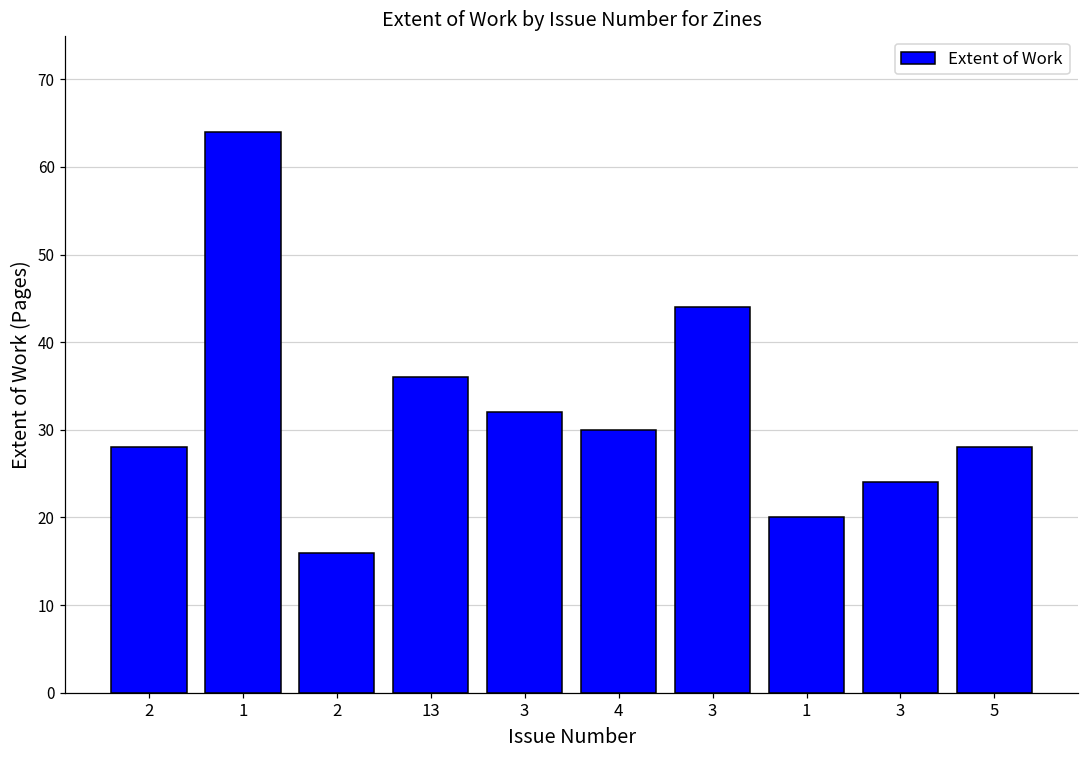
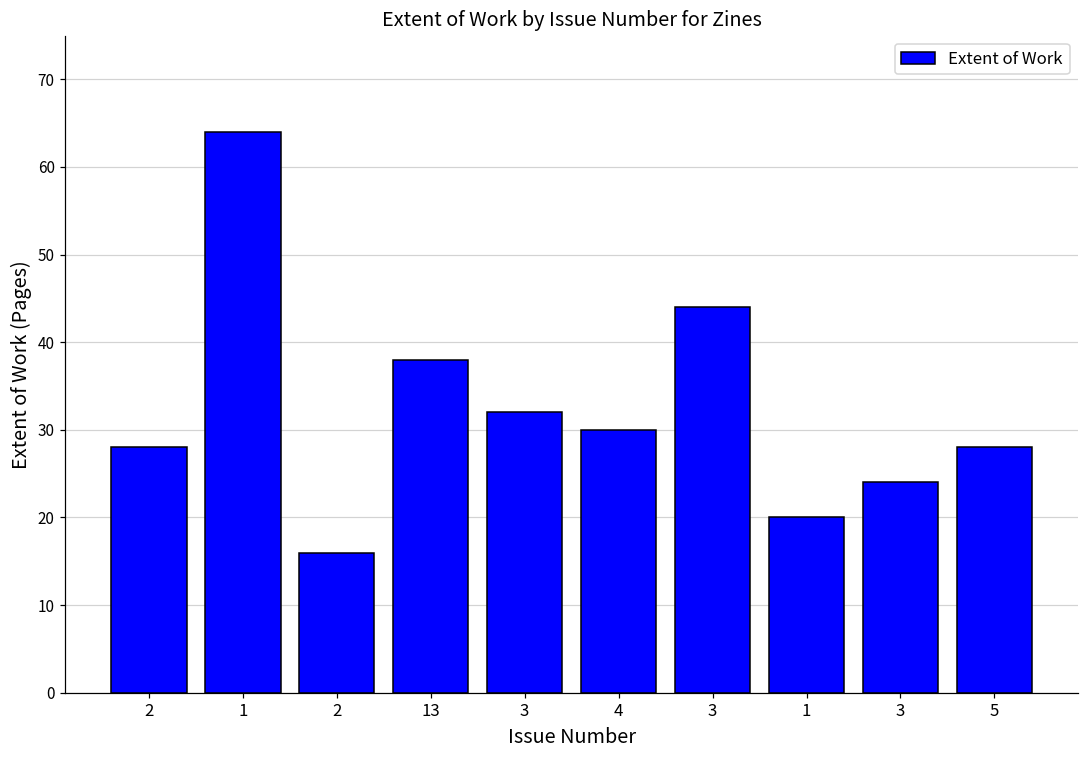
13: 36 -> 38
